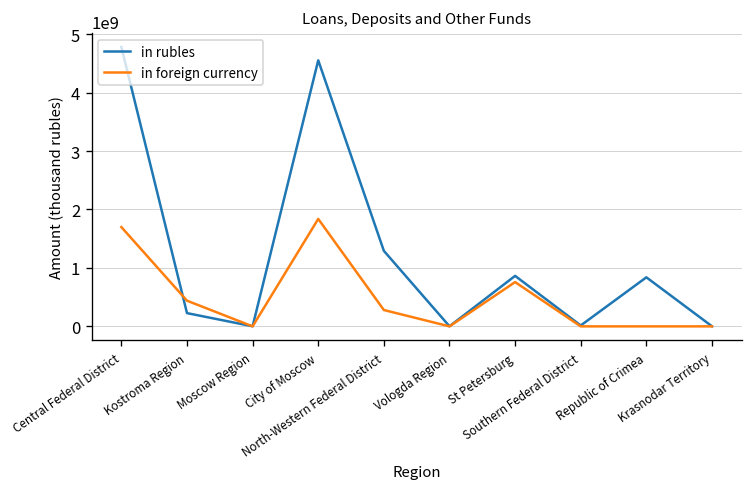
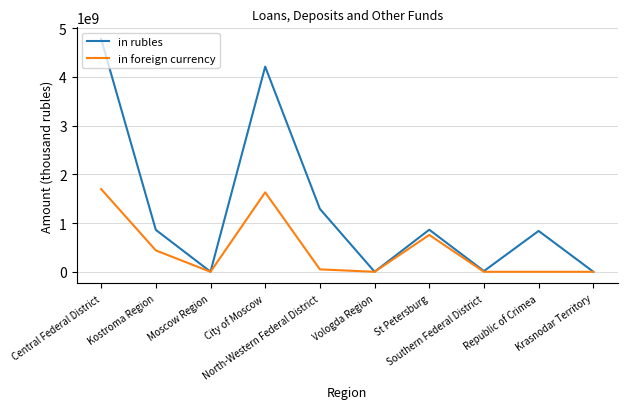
in rubles, Kostroma Region: 200000000 -> 900000000
in rubles, City of Moscow: 4600000000 -> 4200000000
in foreign currency, City of Moscow: 1800000000 -> 1600000000
in foreign currency, North-Western Federal District: 300000000 -> 100000000
